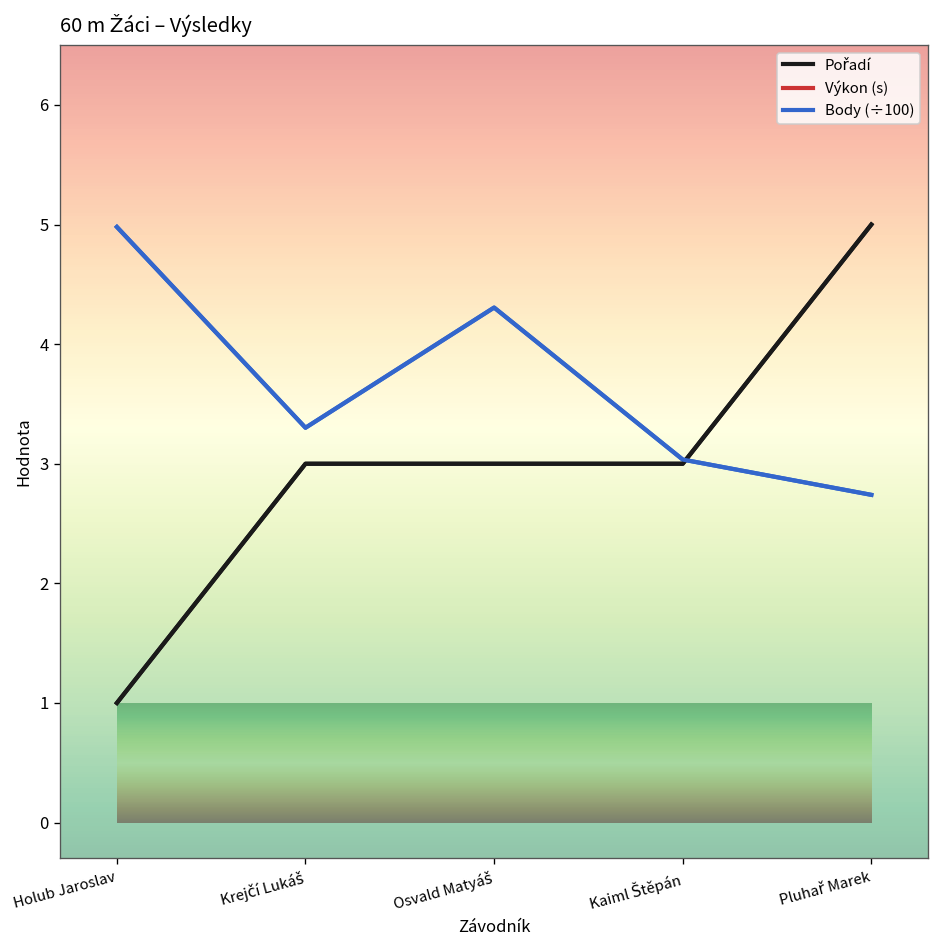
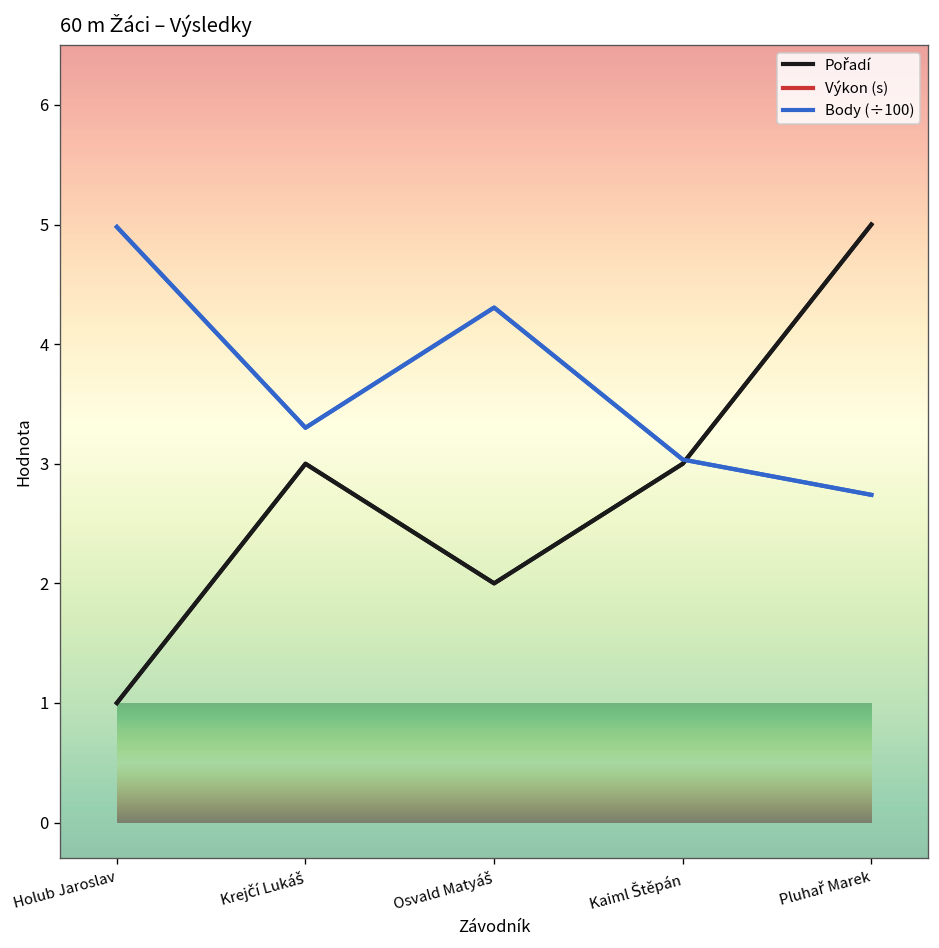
Pořadí, Osvald Matyáš: 3 -> 2
